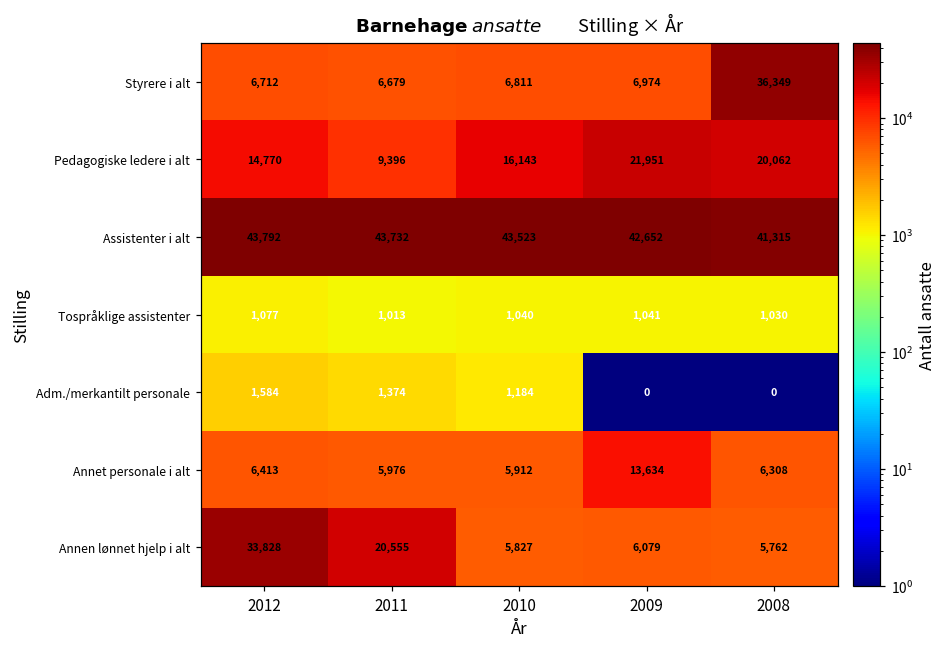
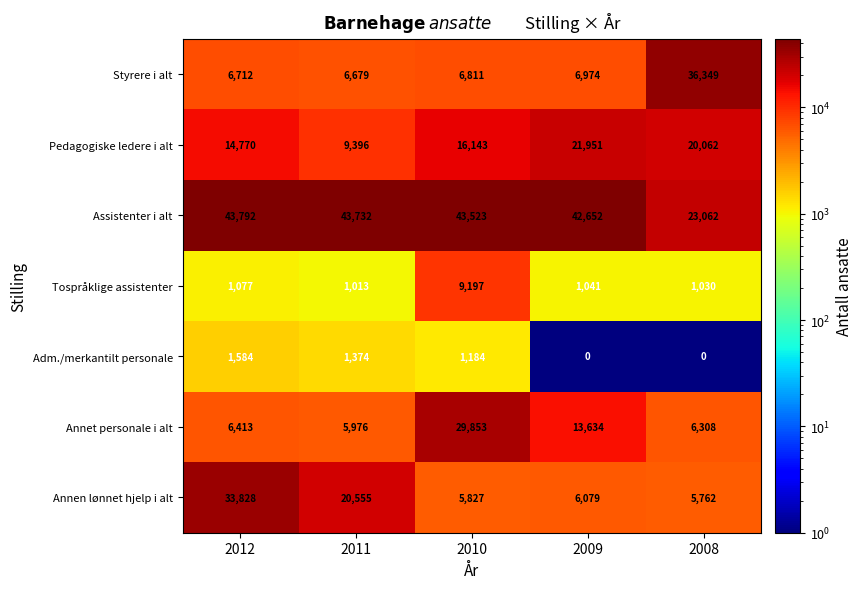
Assistenter i alt, 2008: 41,315 -> 23,062
Tospråklige assistenter, 2010: 1,040 -> 9,197
Annet personale i alt, 2010: 5,912 -> 29,853
